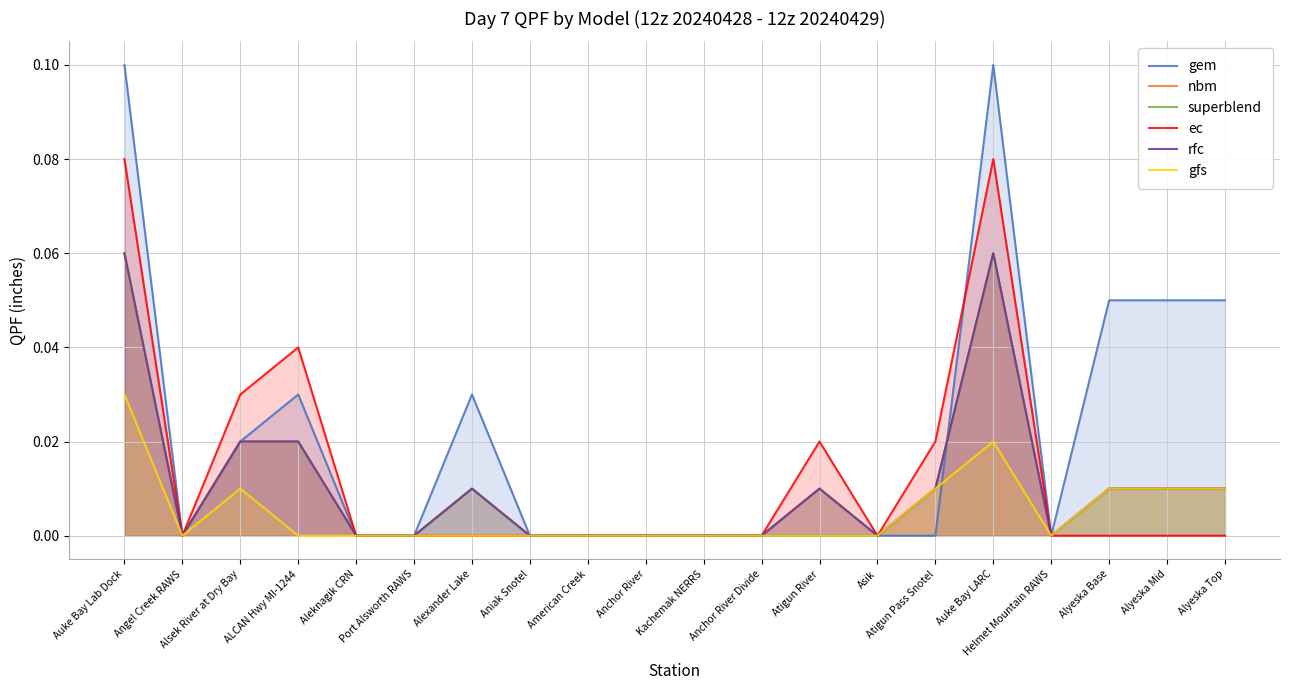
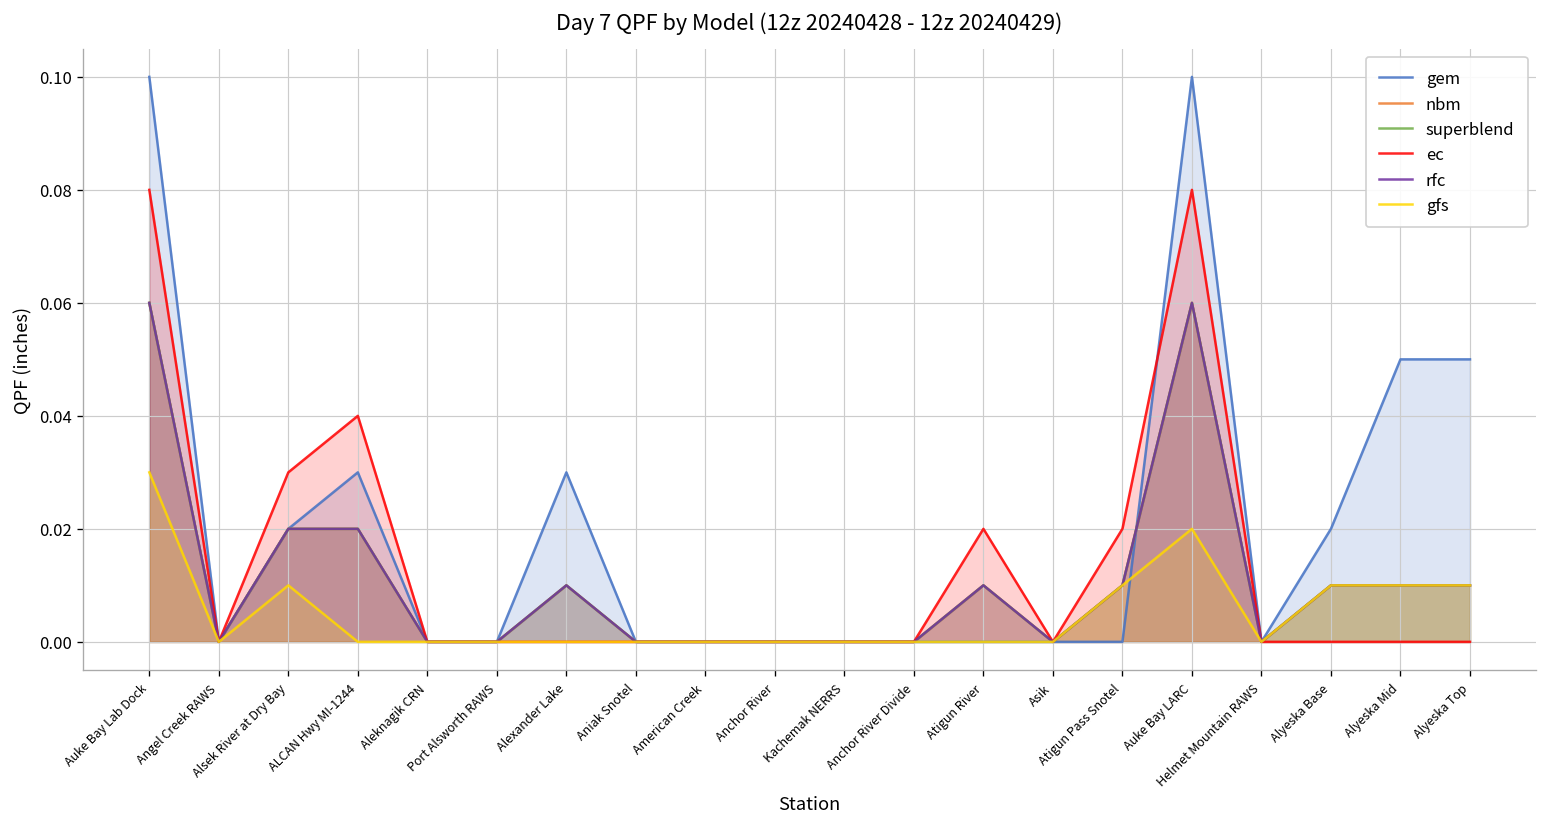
gem, Alyeska Base: 0.05 -> 0.02
